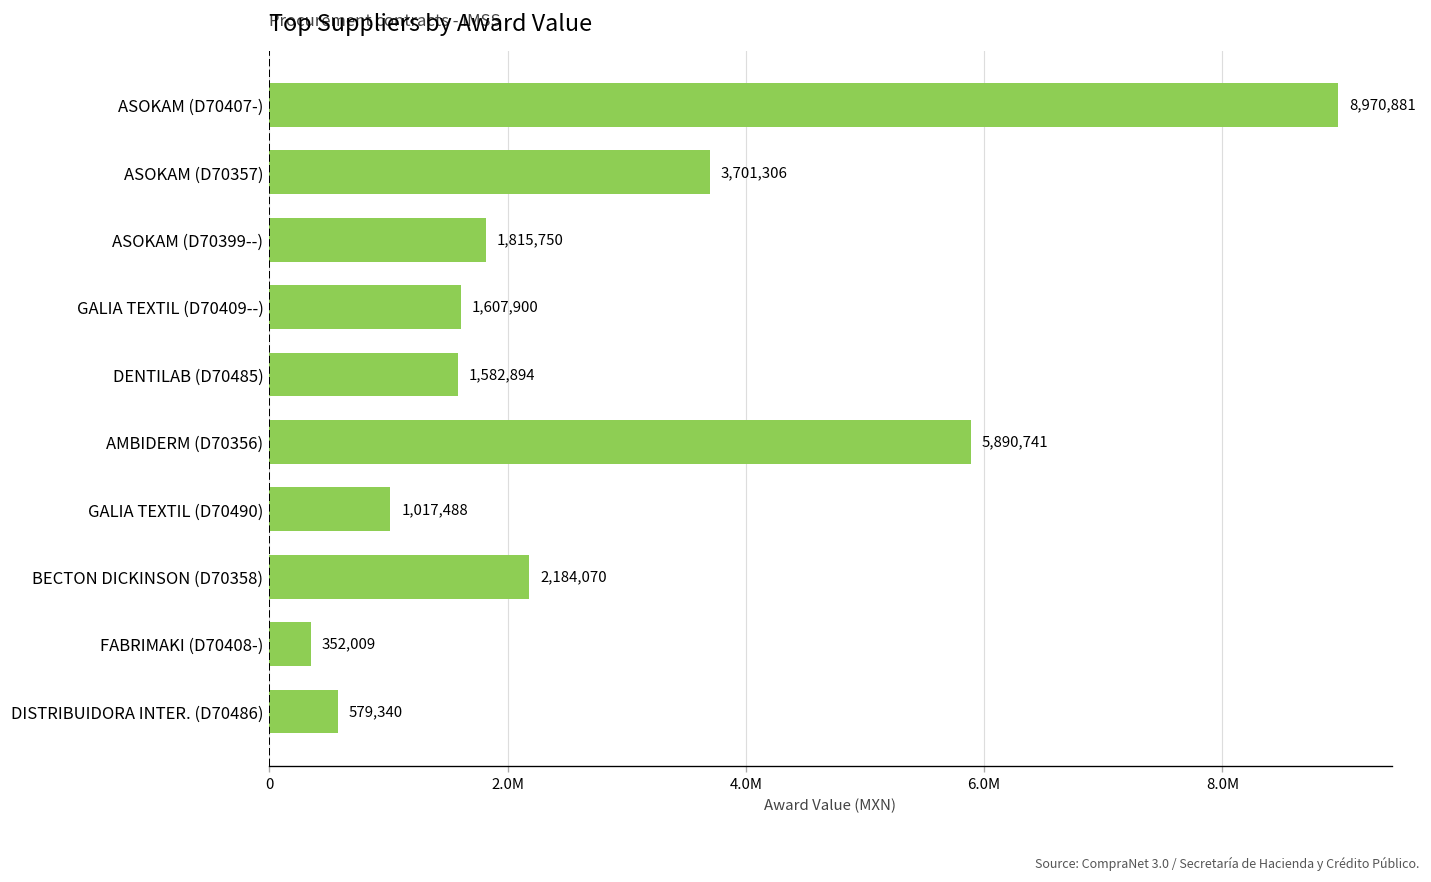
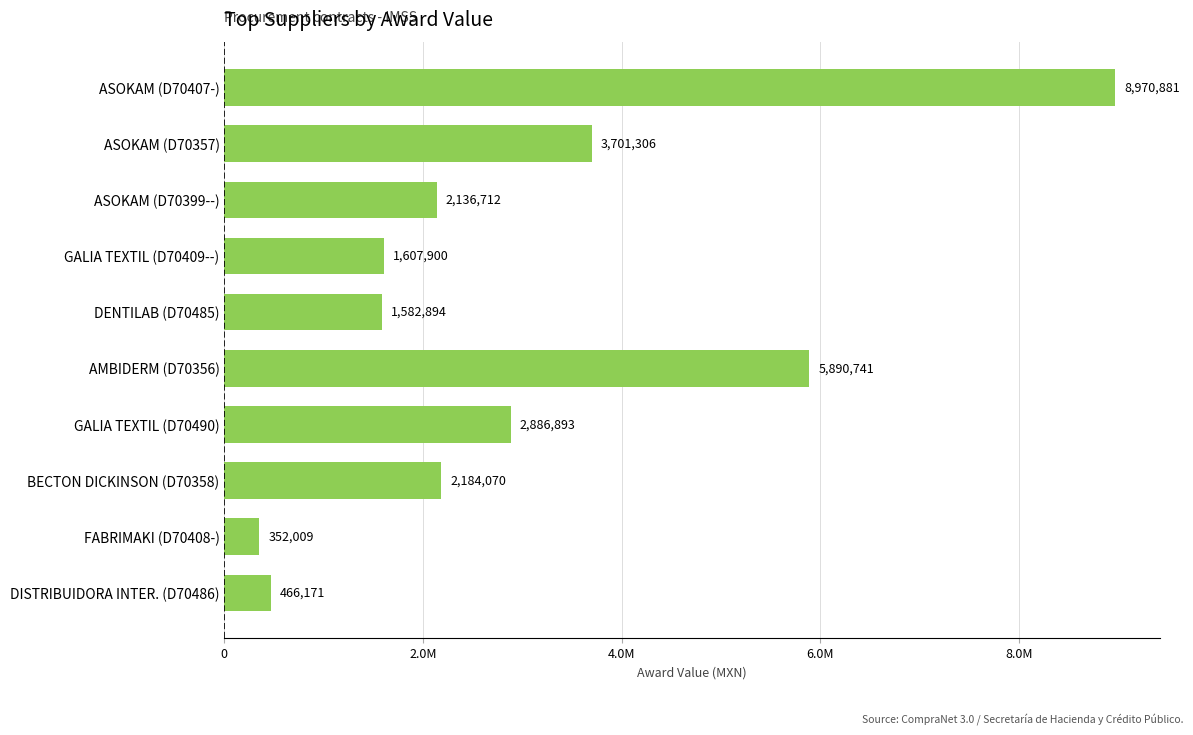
ASOKAM (D70399--): 1,815,750 -> 2,136,712
GALIA TEXTIL (D70490): 1,017,488 -> 2,886,893
DISTRIBUIDORA INTER. (D70486): 579,340 -> 466,171
